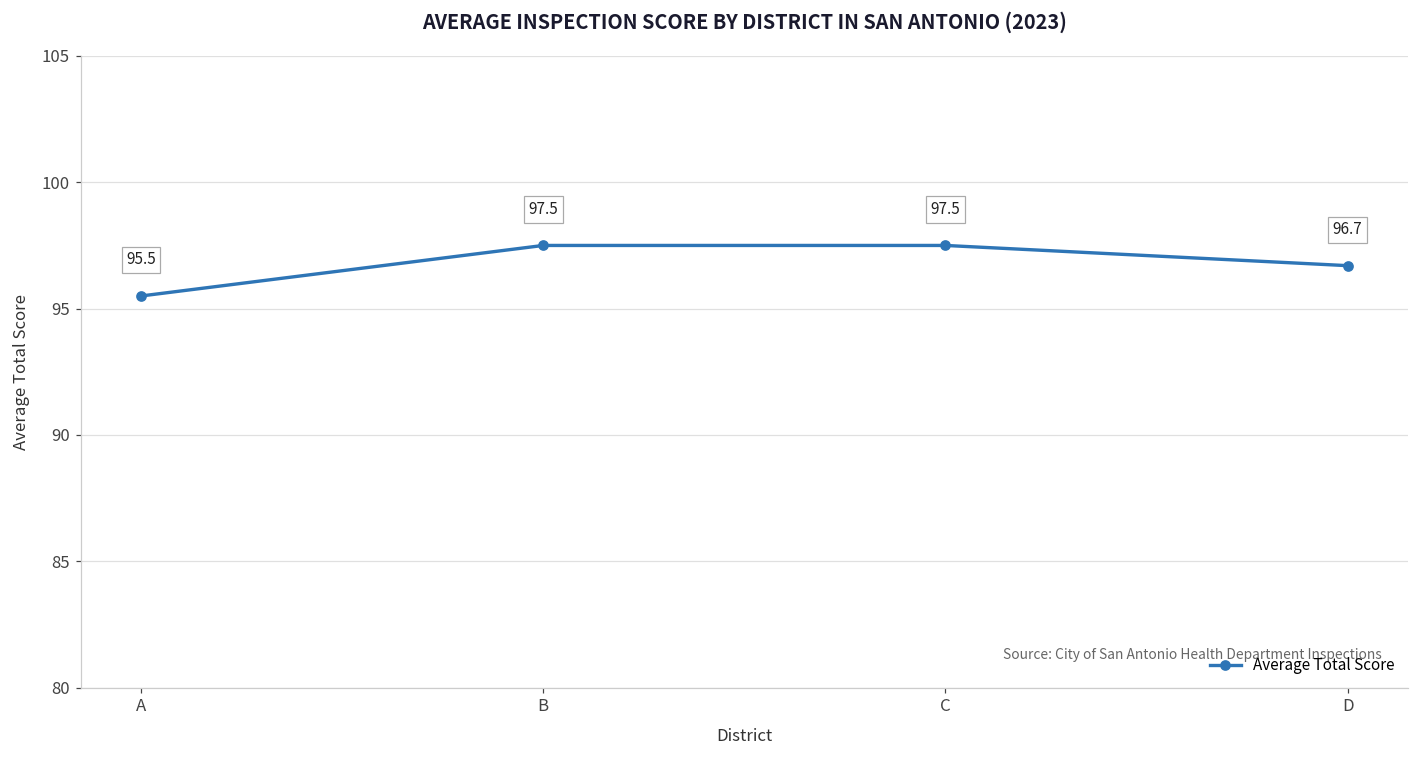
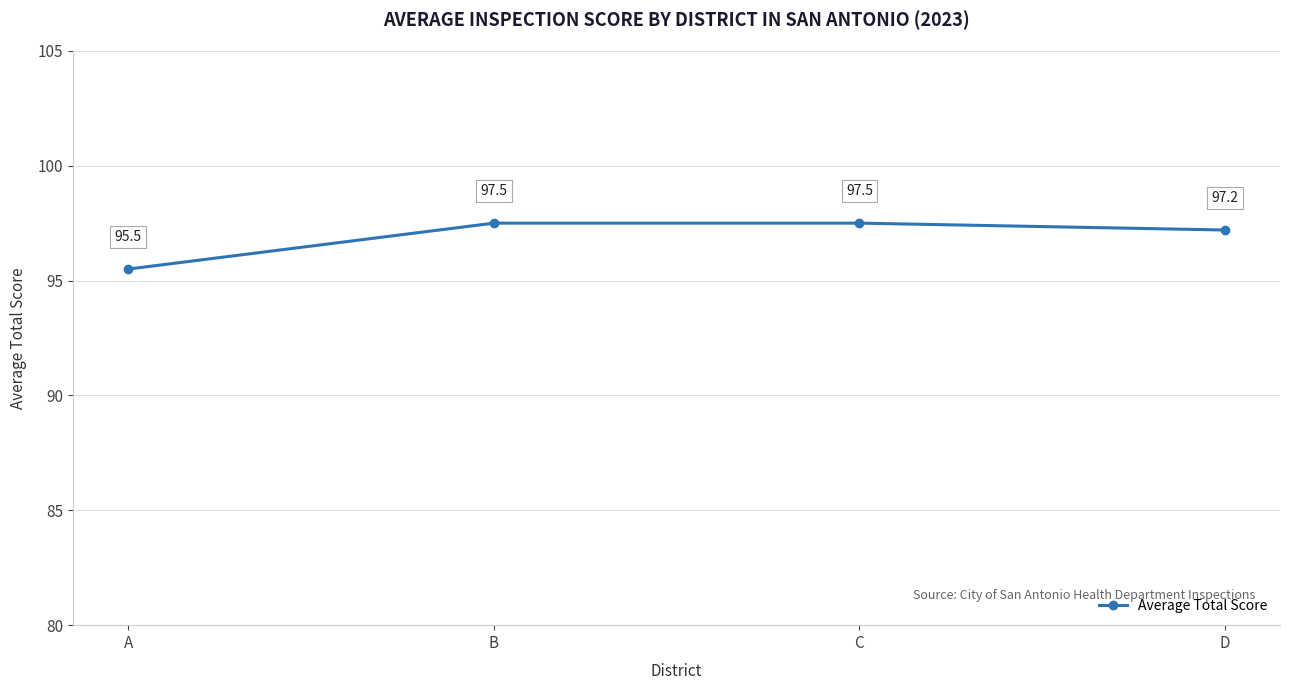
D: 96.7 -> 97.2
